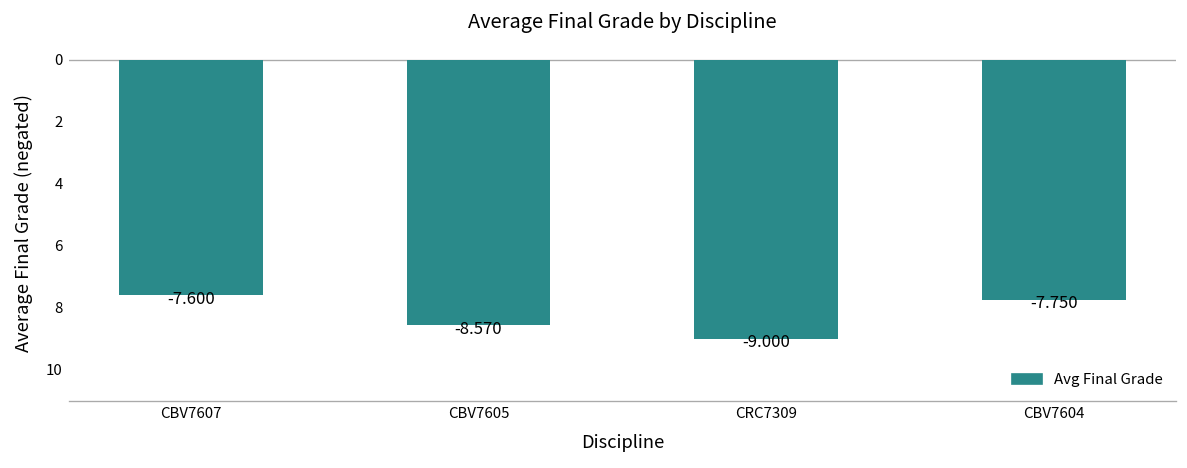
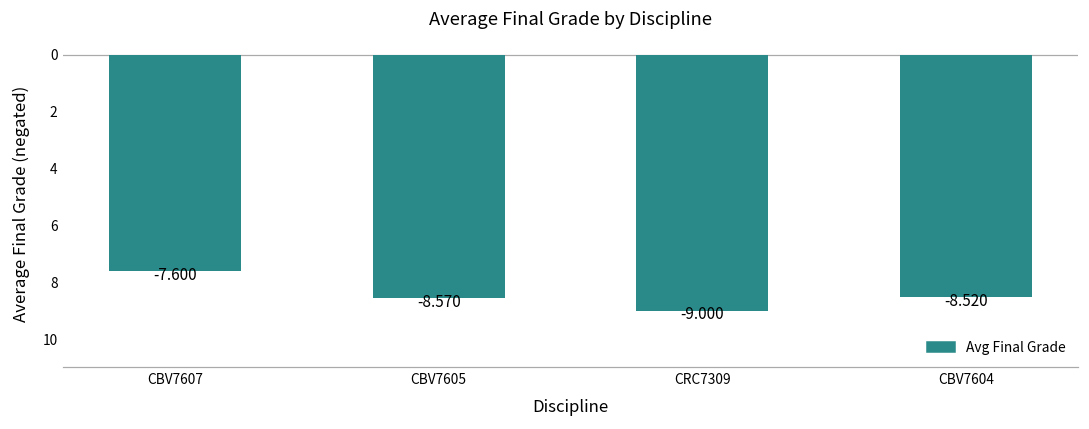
CBV7604: -7.750 -> -8.520
